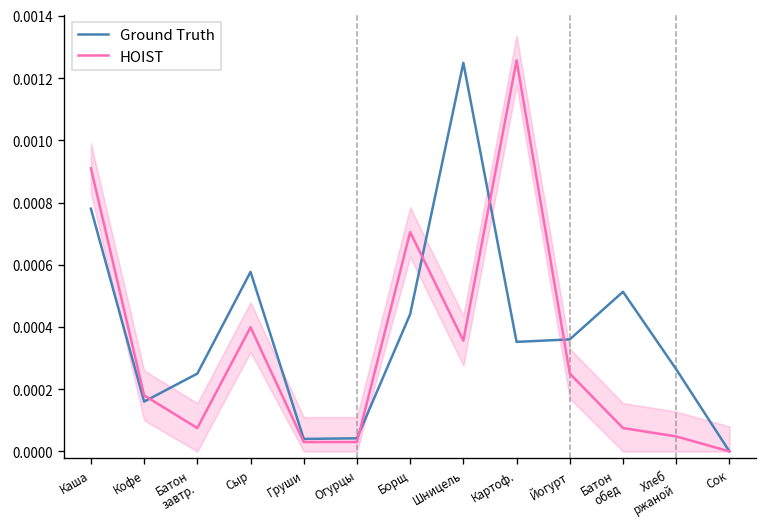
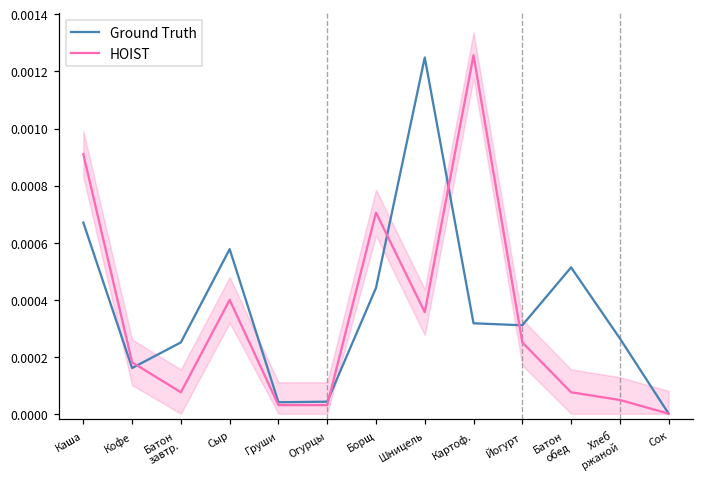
Ground Truth, Каша: 0.00078 -> 0.00067
Ground Truth, Картоф.: 0.00035 -> 0.00032
Ground Truth, Йогурт: 0.00036 -> 0.00031
